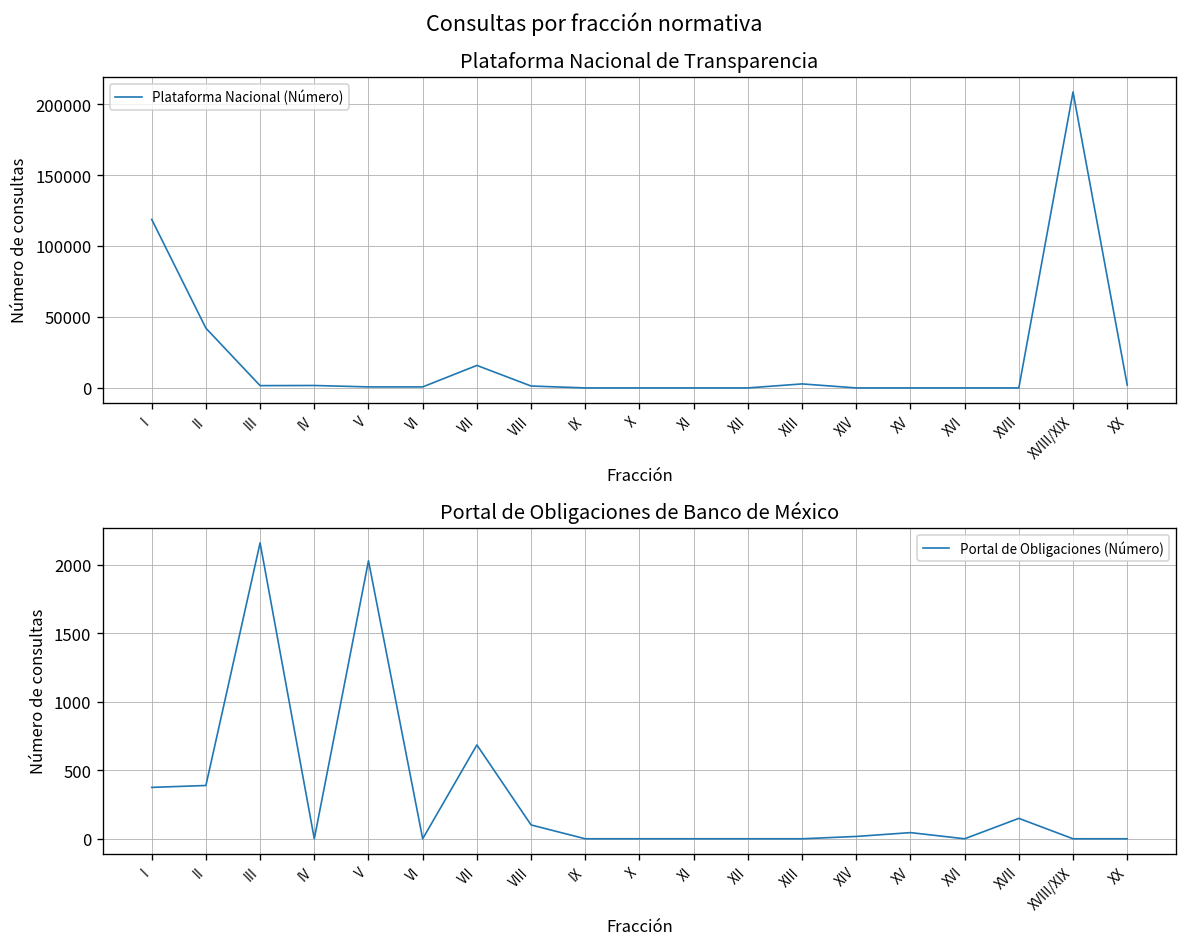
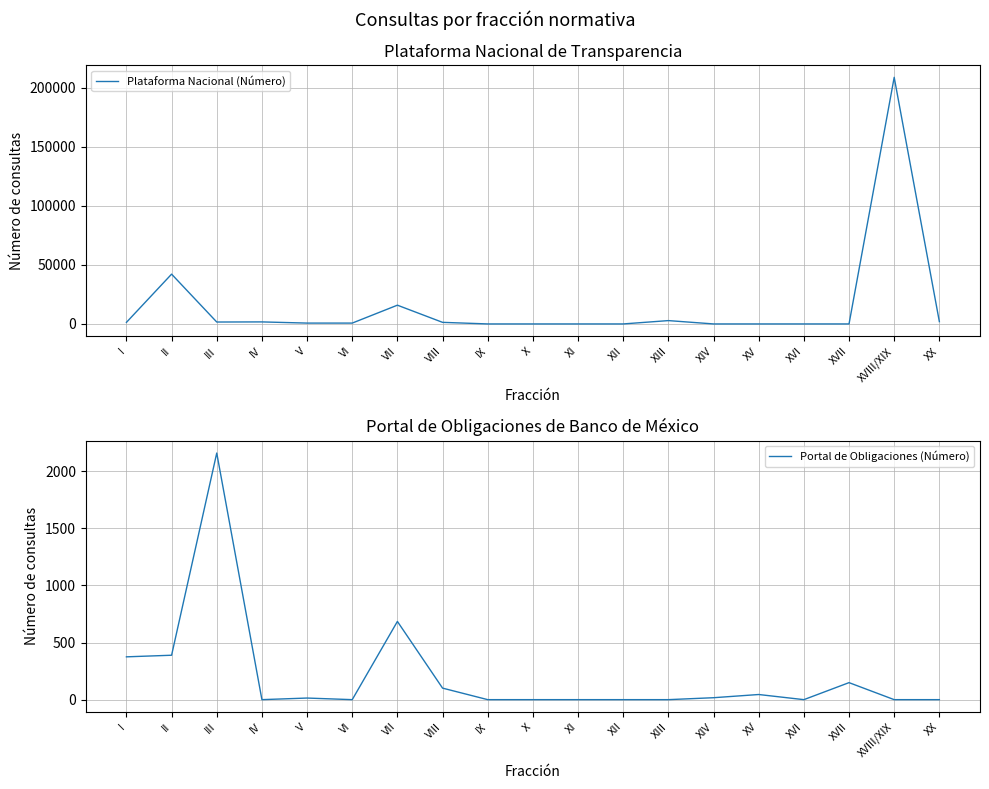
Plataforma Nacional de Transparencia, I: 119000 -> 1000
Portal de Obligaciones de Banco de México, V: 2030 -> 10
